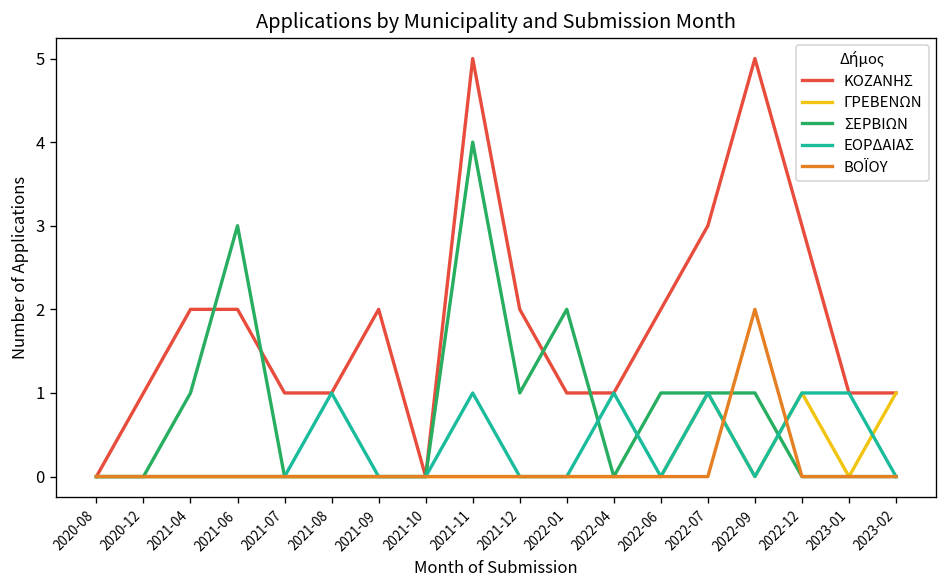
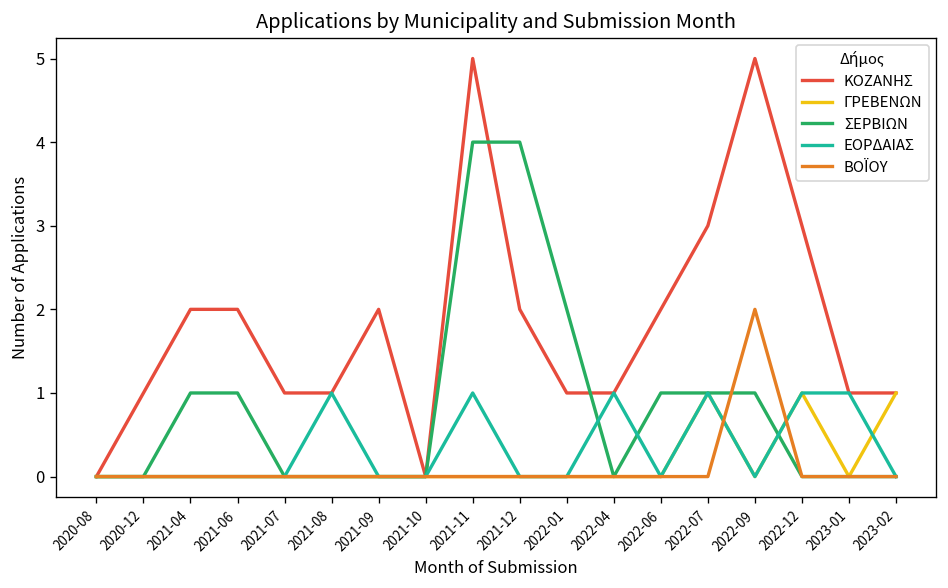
ΣΕΡΒΙΩΝ, 2021-06: 3 -> 1
ΣΕΡΒΙΩΝ, 2021-12: 1 -> 4
